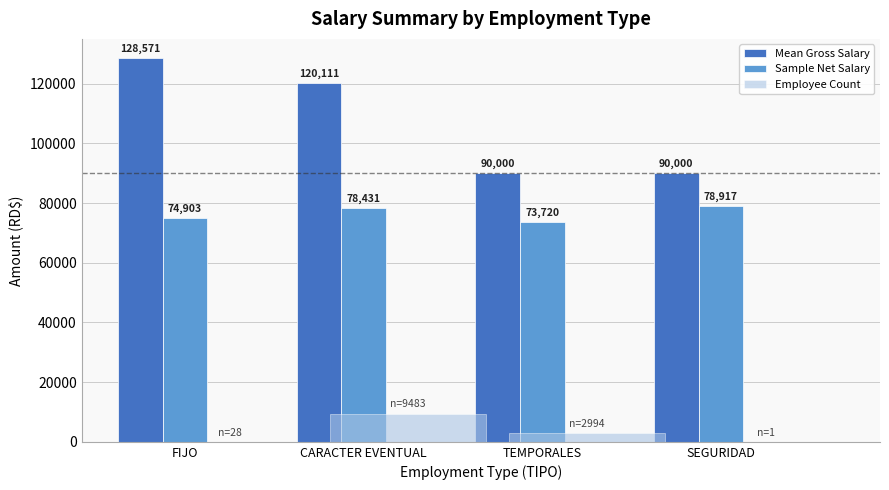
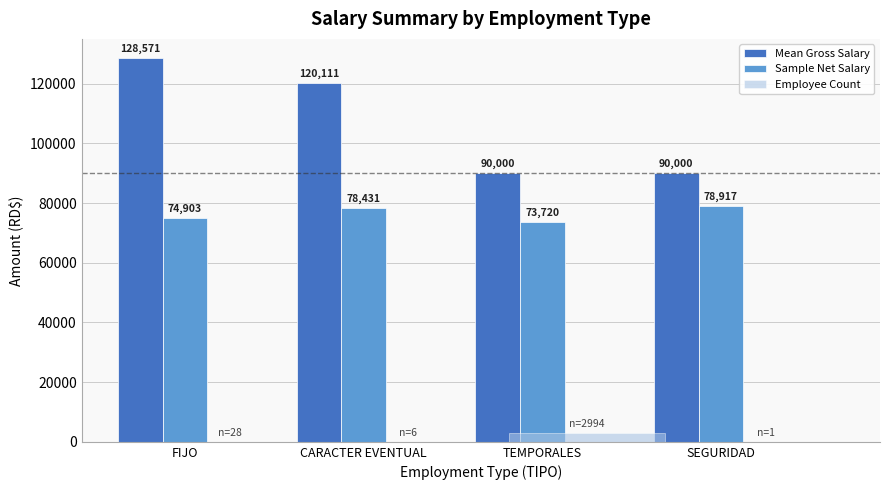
Employee Count, CARACTER EVENTUAL: 9483 -> 6
